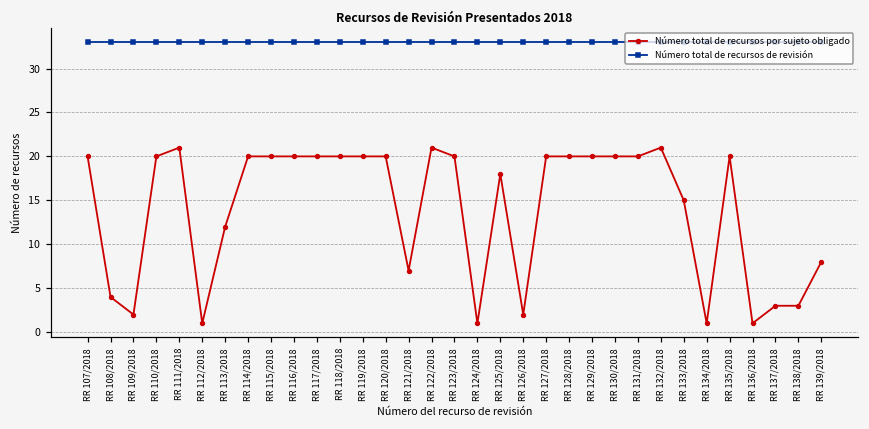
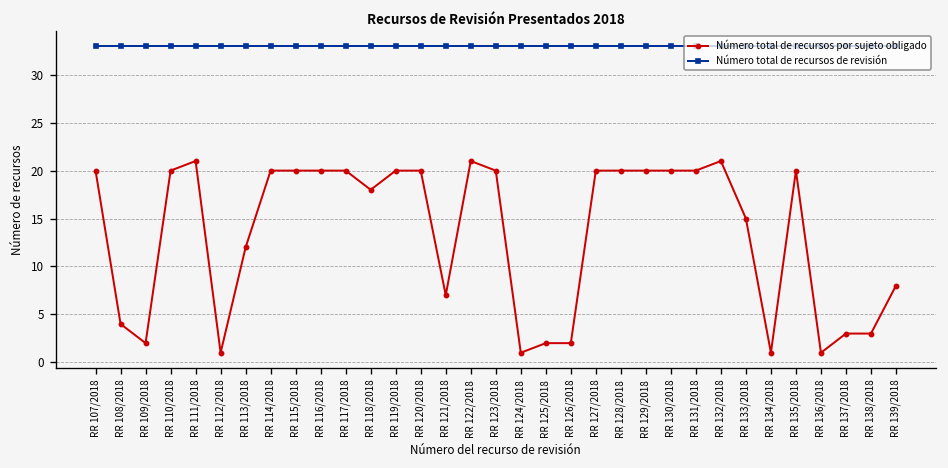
Número total de recursos por sujeto obligado, RR 118/2018: 20 -> 18
Número total de recursos por sujeto obligado, RR 125/2018: 18 -> 2
